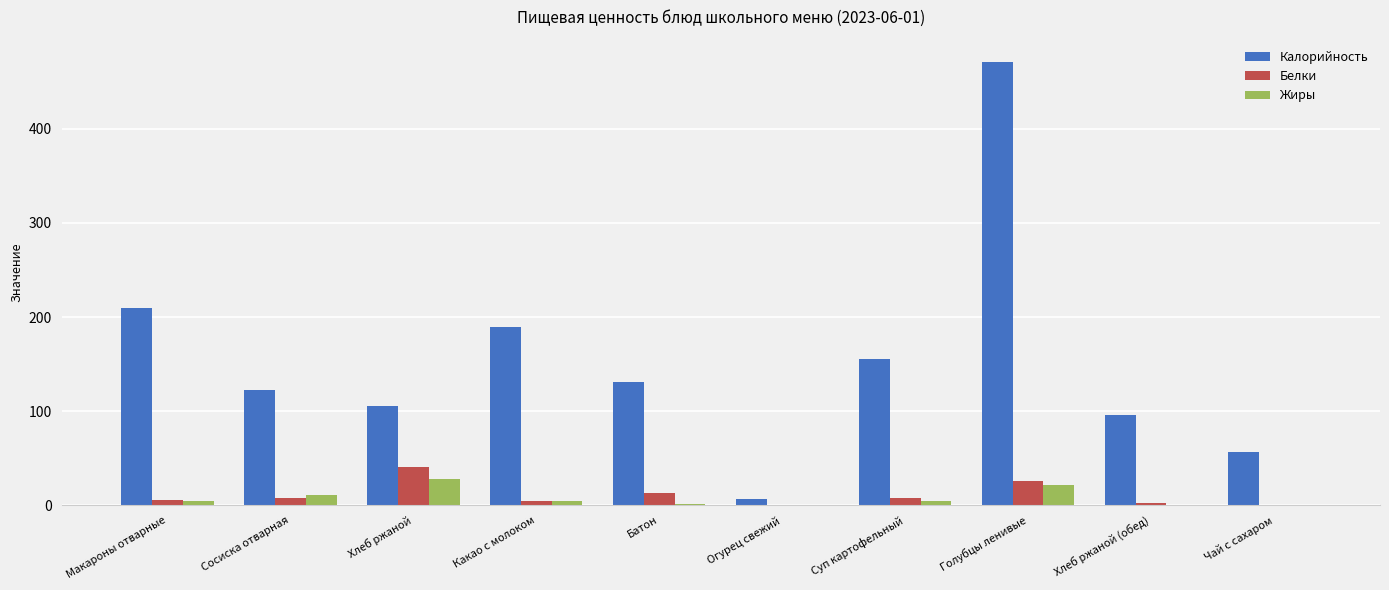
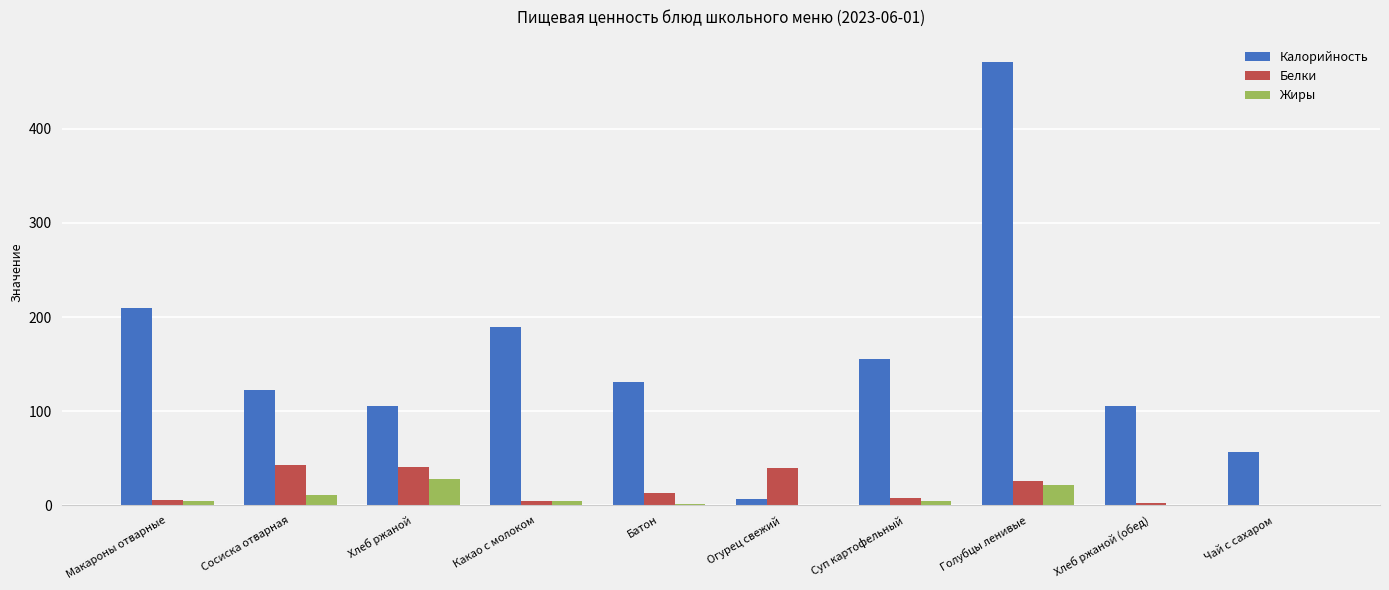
Белки, Сосиска отварная: 10 -> 40
Белки, Огурец свежий: 0 -> 40
Калорийность, Хлеб ржаной (обед): 100 -> 110
